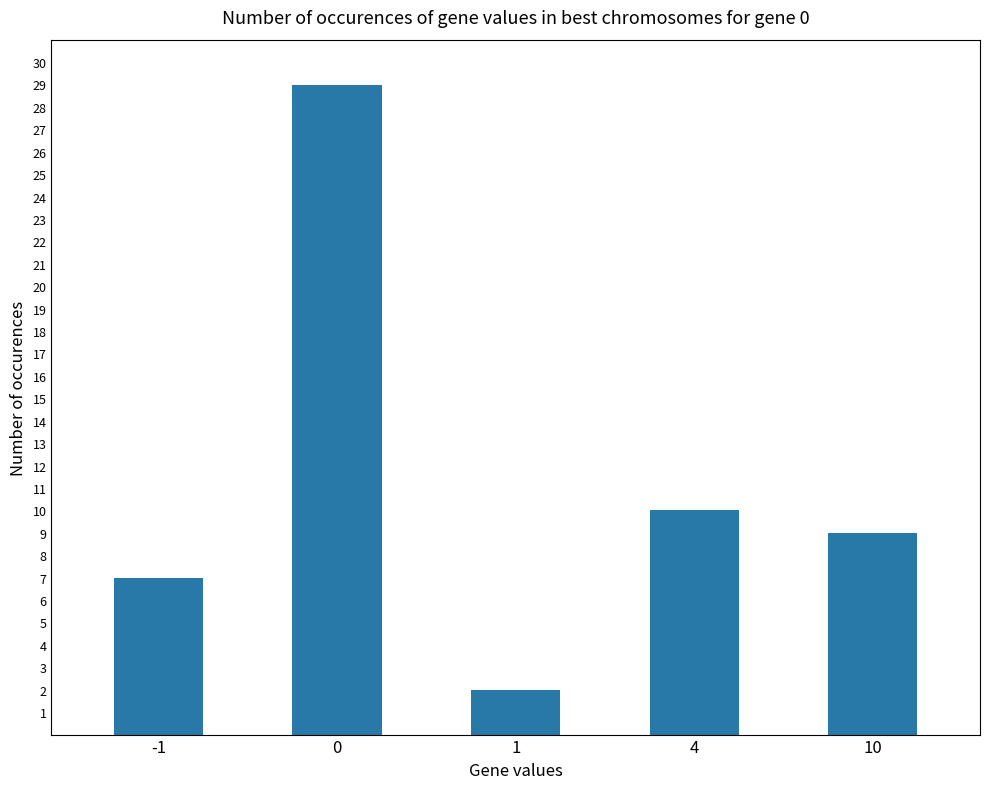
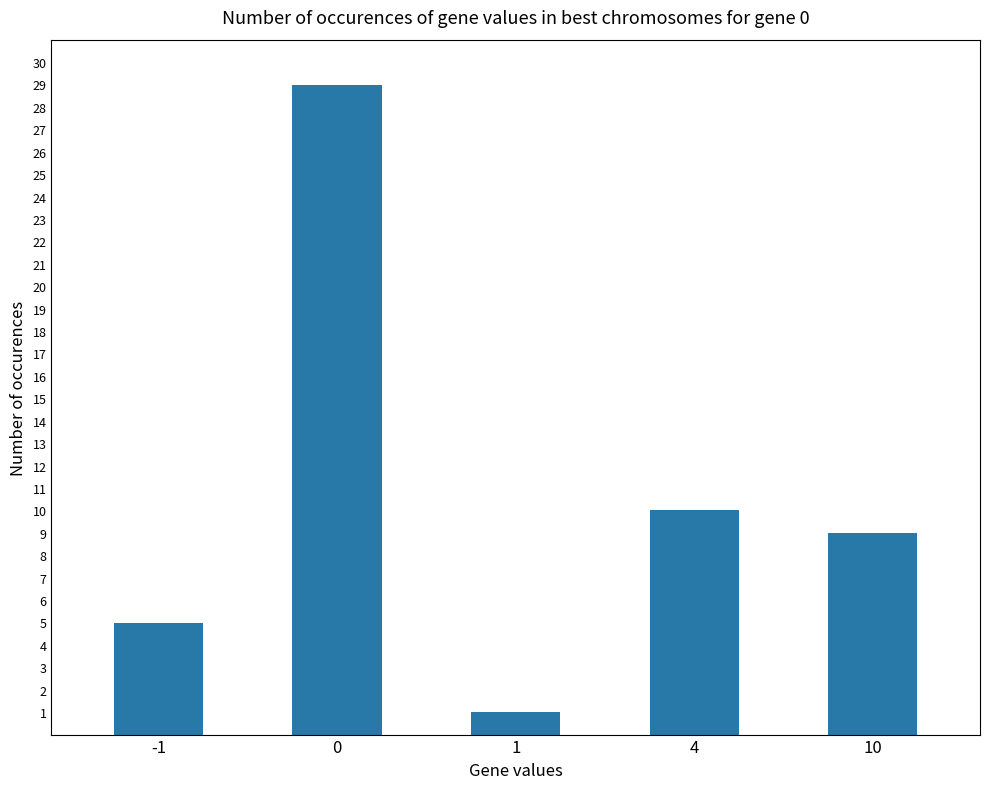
-1: 7 -> 5
1: 2 -> 1
